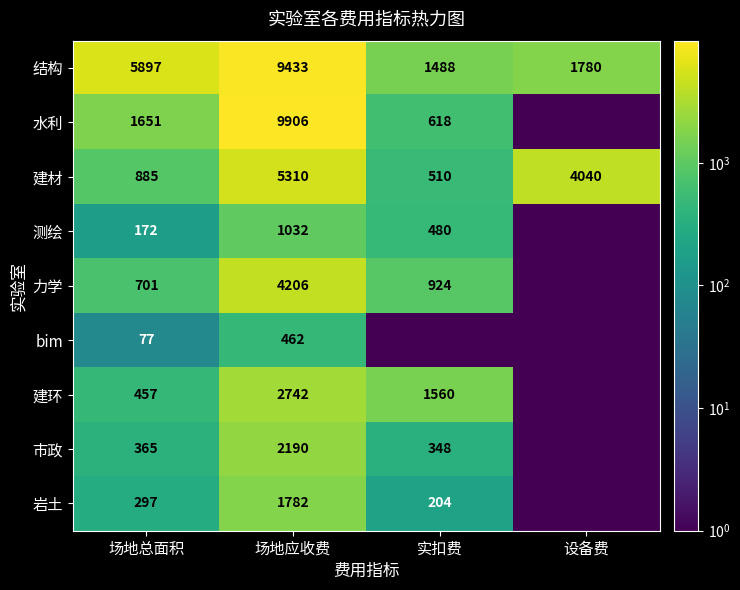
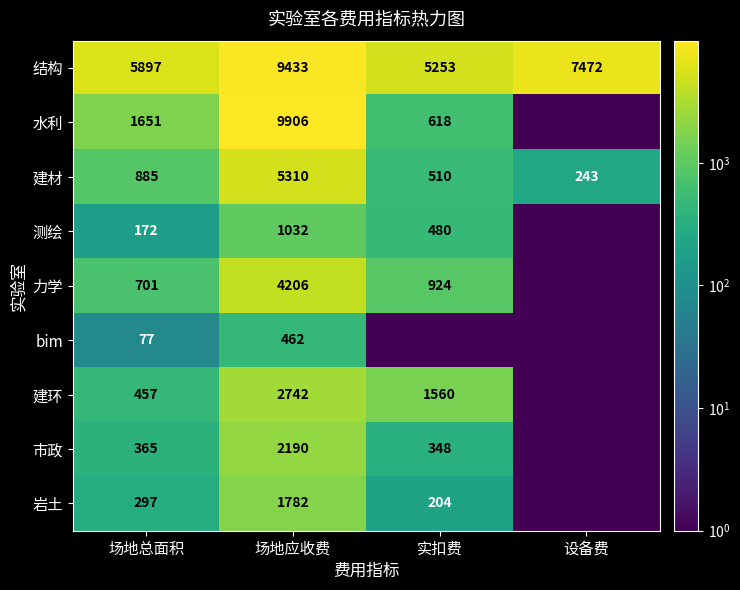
结构, 实扣费: 1488 -> 5253
结构, 设备费: 1780 -> 7472
建材, 设备费: 4040 -> 243
